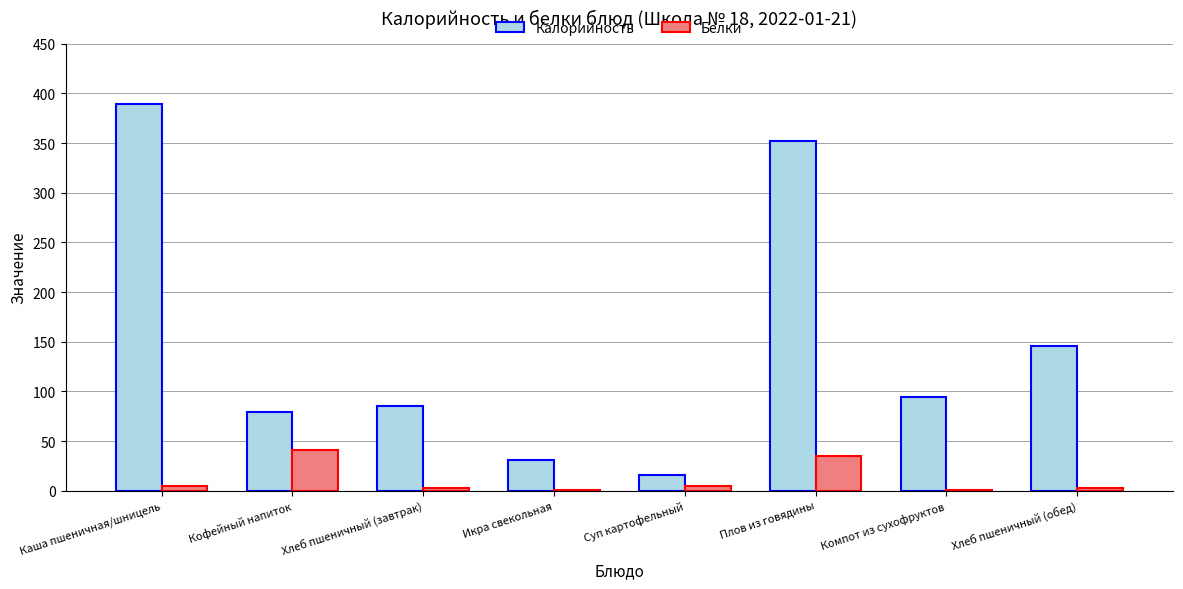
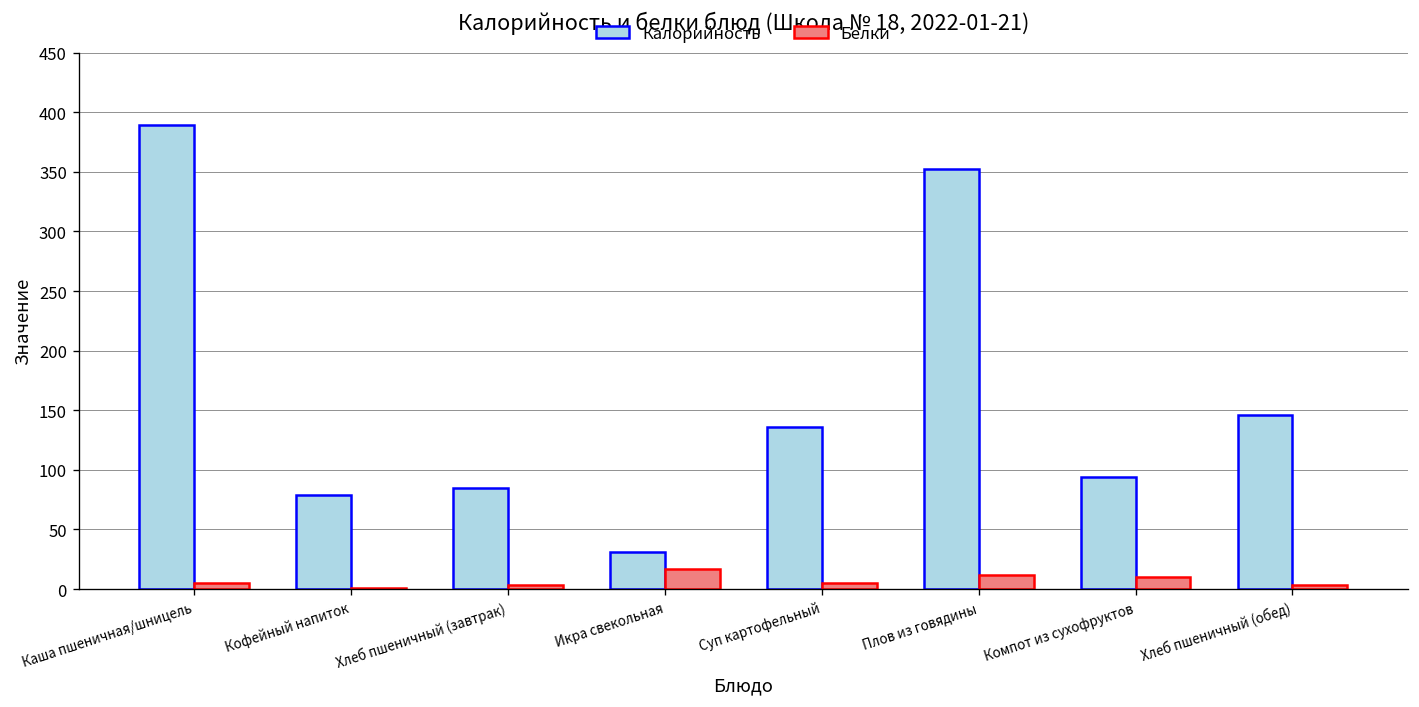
Белки, Кофейный напиток: 40 -> 0
Белки, Икра свекольная: 0 -> 20
Калорийность, Суп картофельный: 20 -> 140
Белки, Плов из говядины: 40 -> 10
Белки, Компот из сухофруктов: 0 -> 10
